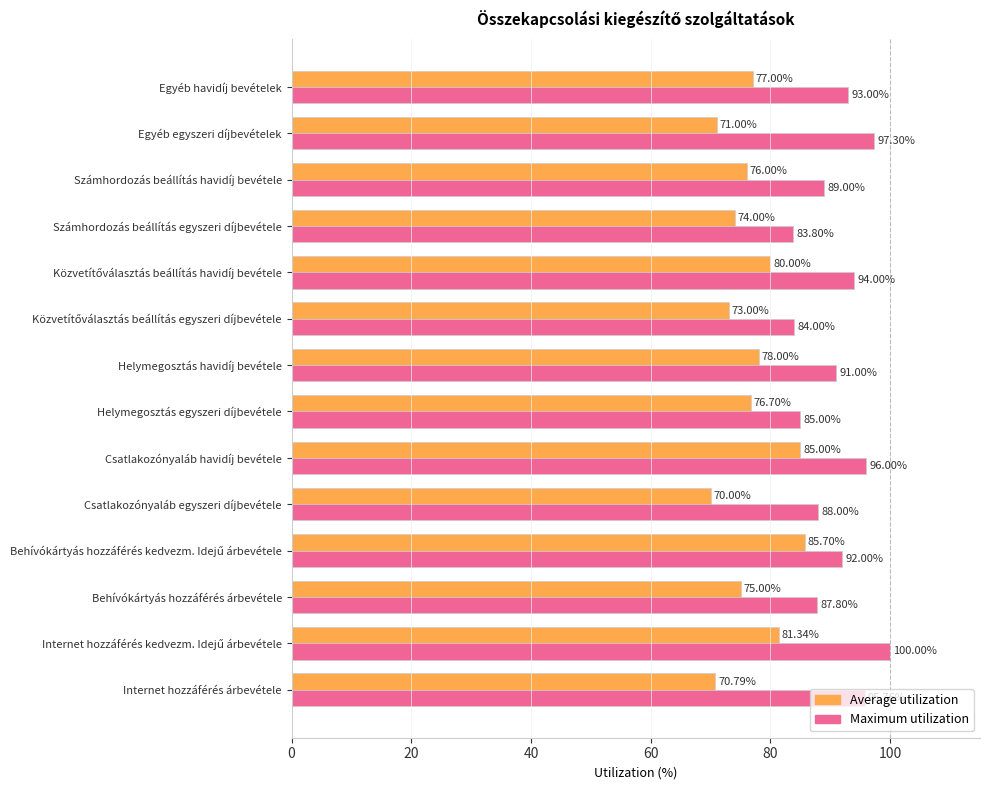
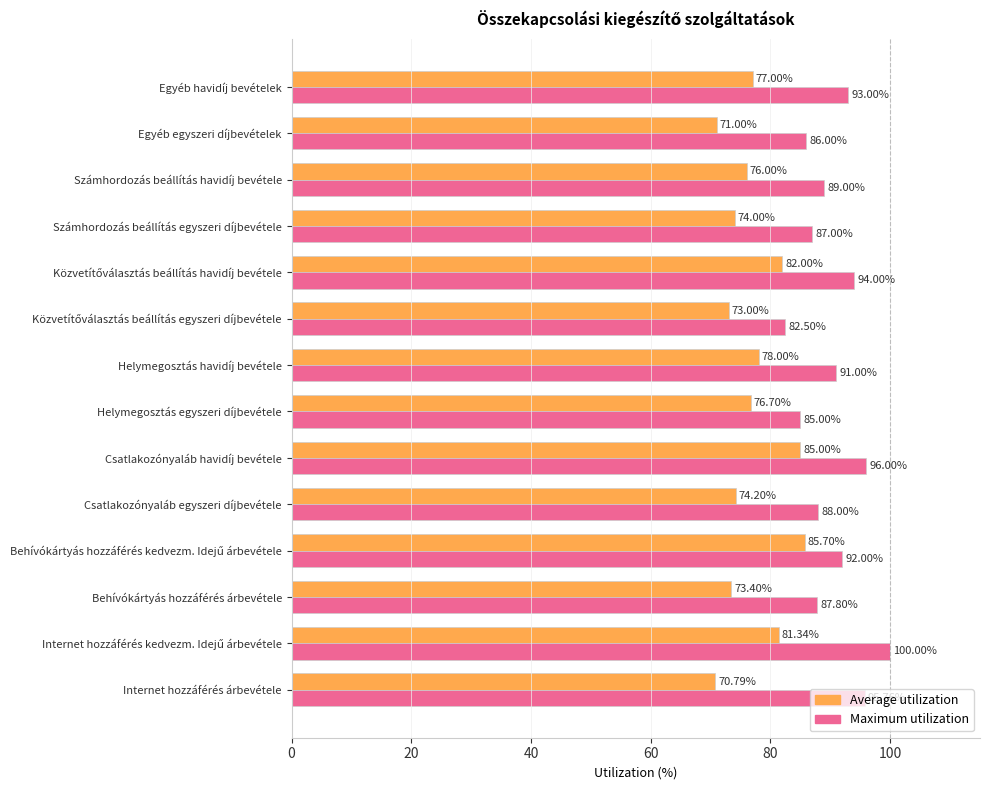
Maximum utilization, Egyéb egyszeri díjbevételek: 97.30% -> 86.00%
Maximum utilization, Számhordozás beállítás egyszeri díjbevétele: 83.80% -> 87.00%
Average utilization, Közvetítőválasztás beállítás havidíj bevétele: 80.00% -> 82.00%
Maximum utilization, Közvetítőválasztás beállítás egyszeri díjbevétele: 84.00% -> 82.50%
Average utilization, Csatlakozónyaláb egyszeri díjbevétele: 70.00% -> 74.20%
Average utilization, Behívókártyás hozzáférés árbevétele: 75.00% -> 73.40%
